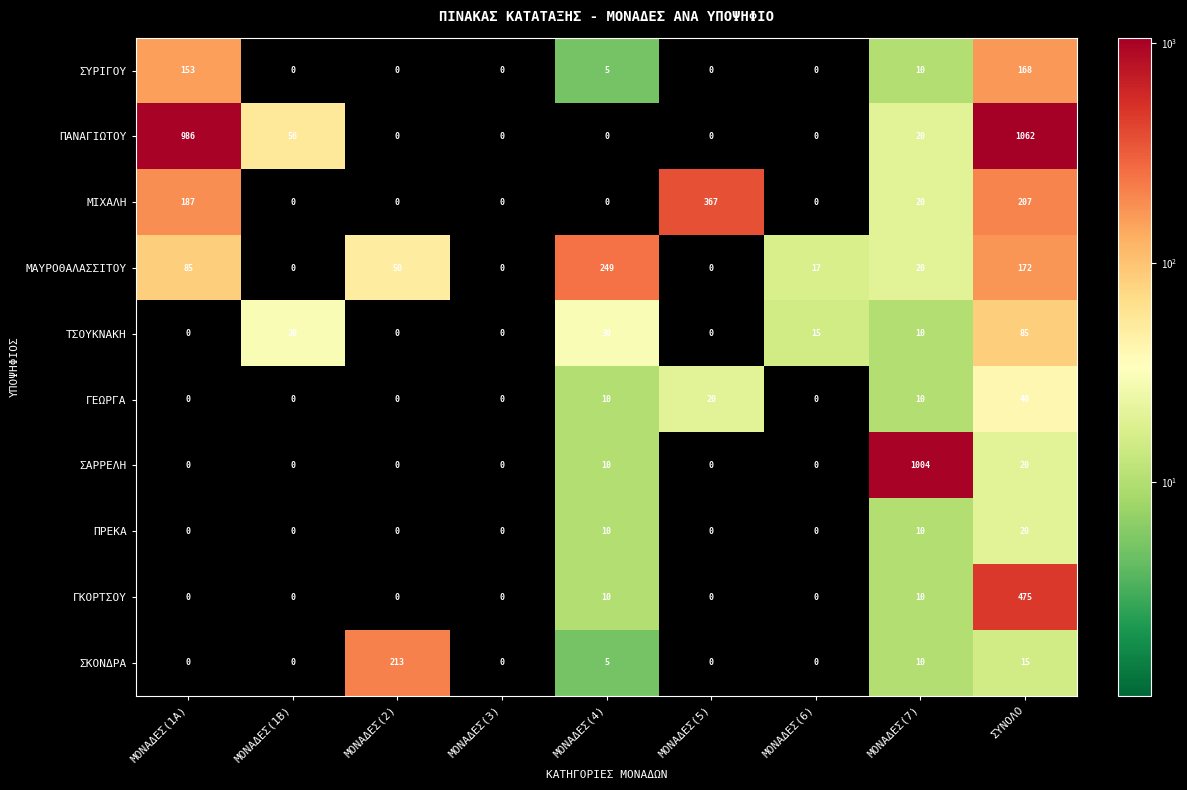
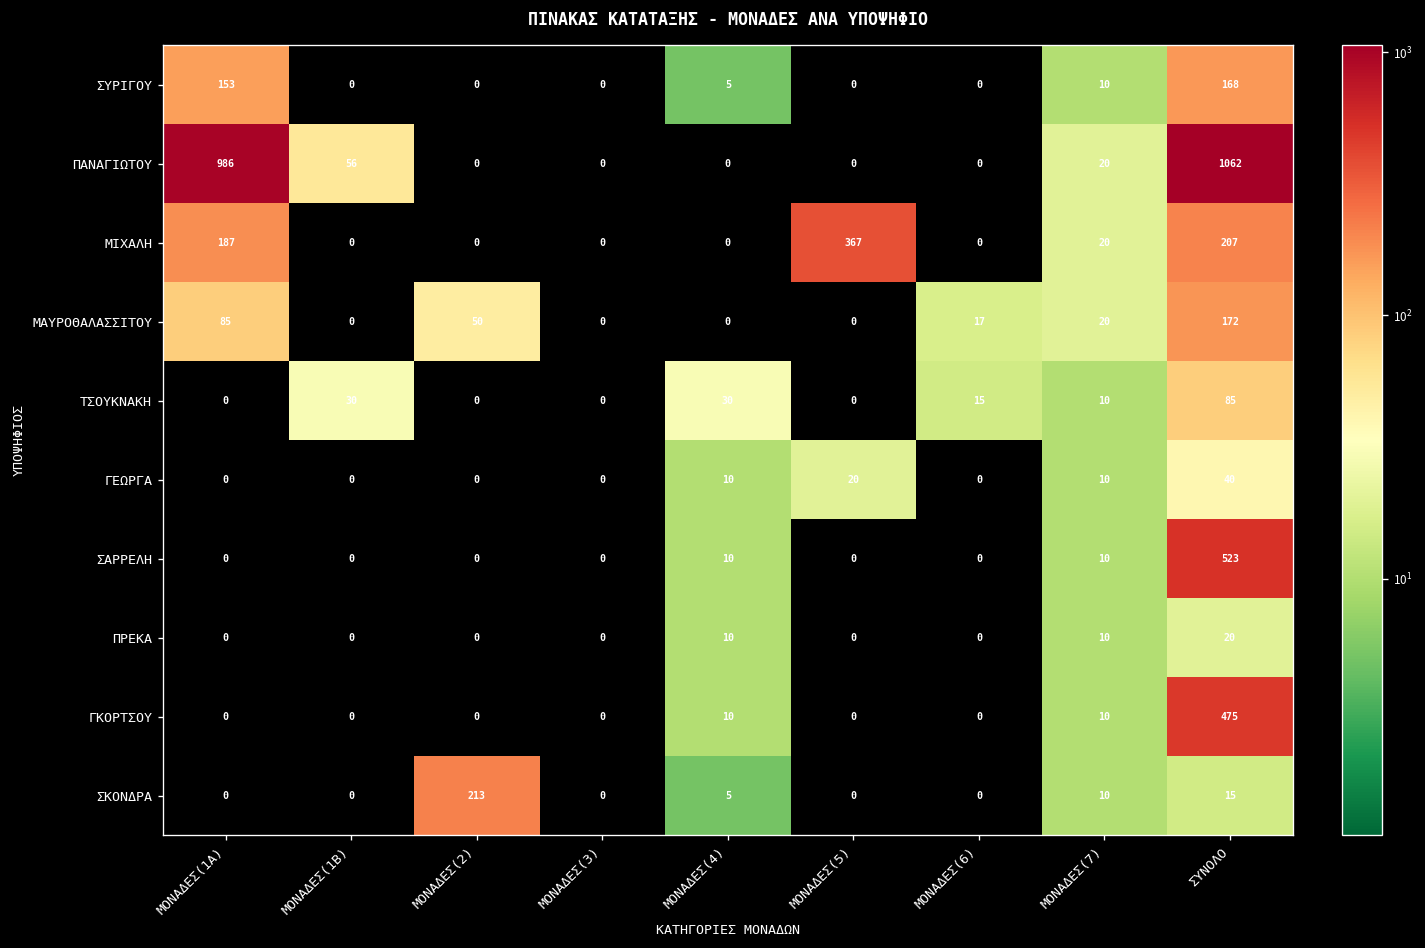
ΜΑΥΡΟΘΑΛΑΣΣΙΤΟΥ, ΜΟΝΑΔΕΣ(4): 249 -> 0
ΣΑΡΡΕΛΗ, ΜΟΝΑΔΕΣ(7): 1004 -> 10
ΣΑΡΡΕΛΗ, ΣΥΝΟΛΟ: 20 -> 523
